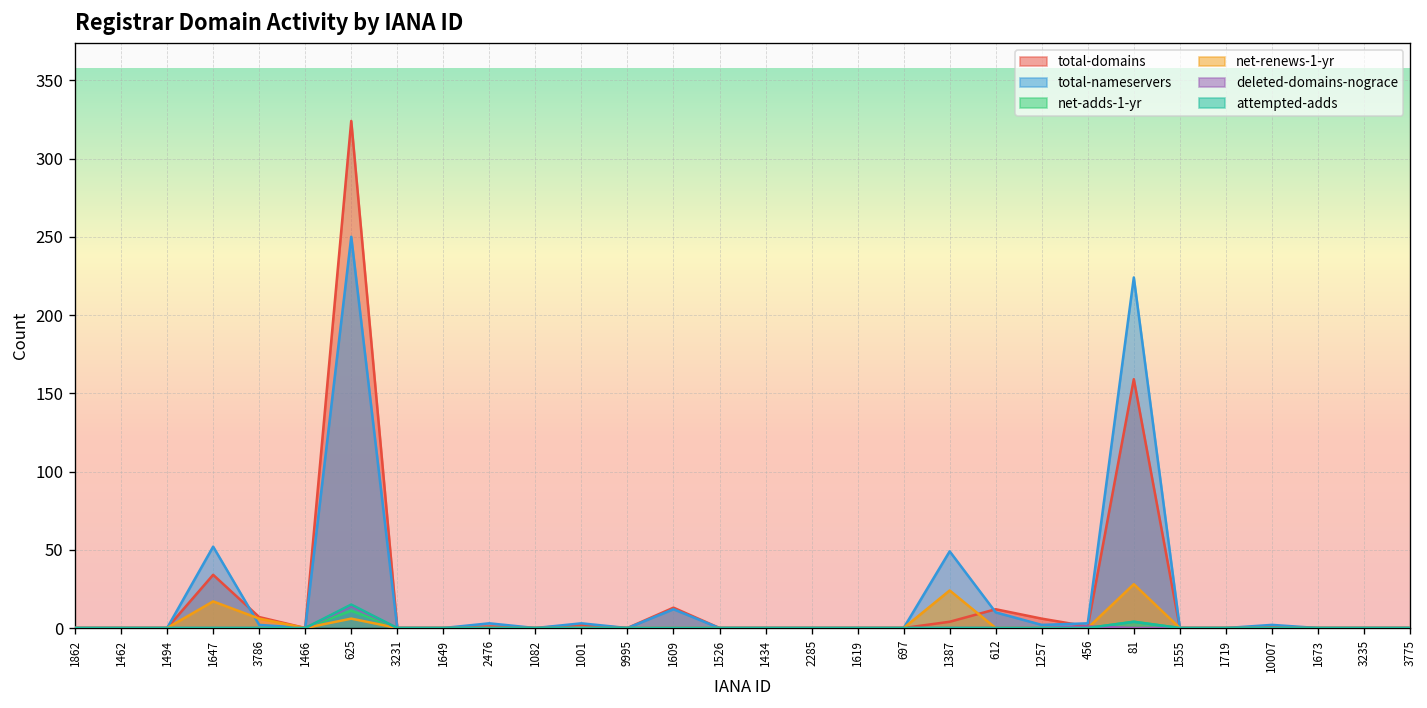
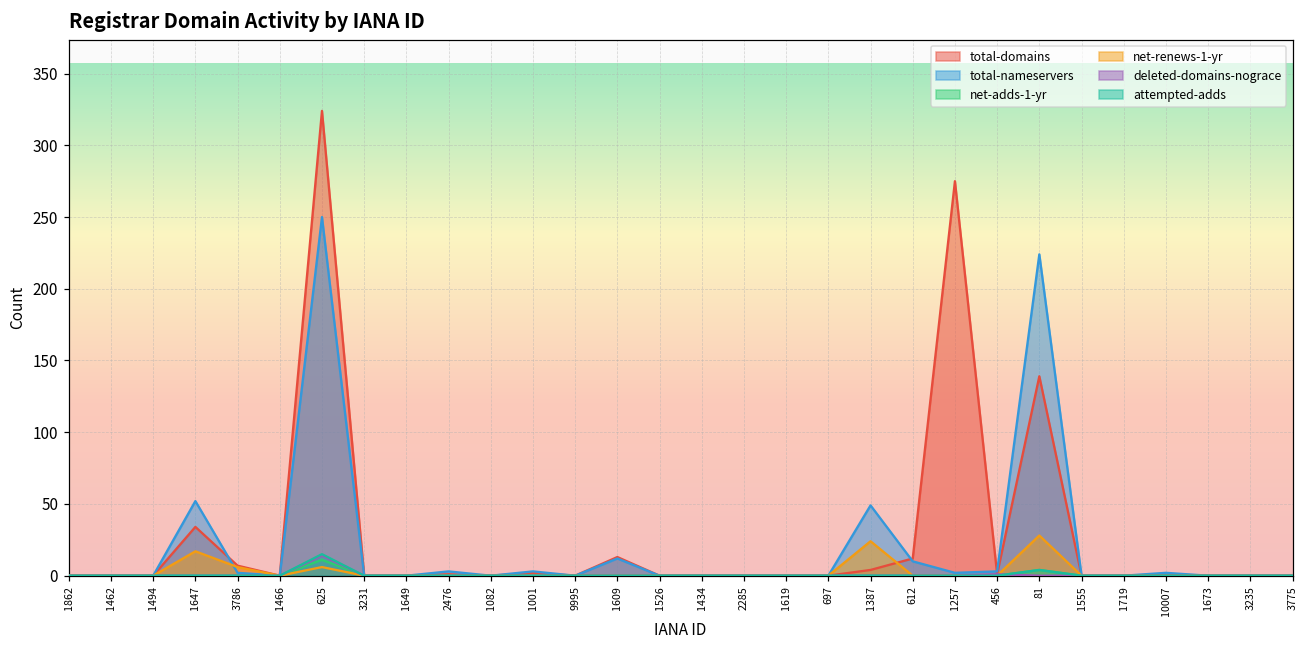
total-domains, 1257: 6 -> 275
total-domains, 81: 159 -> 139
